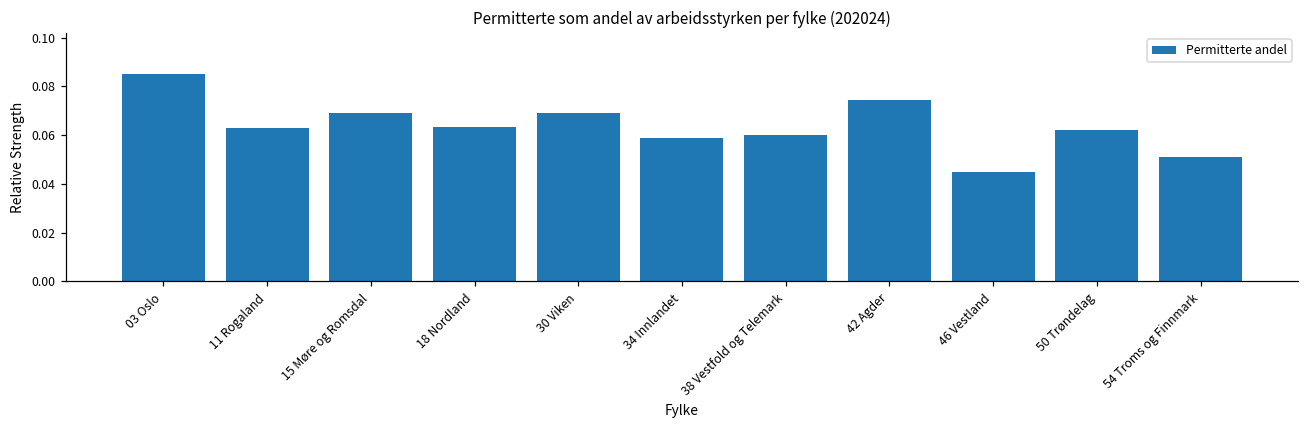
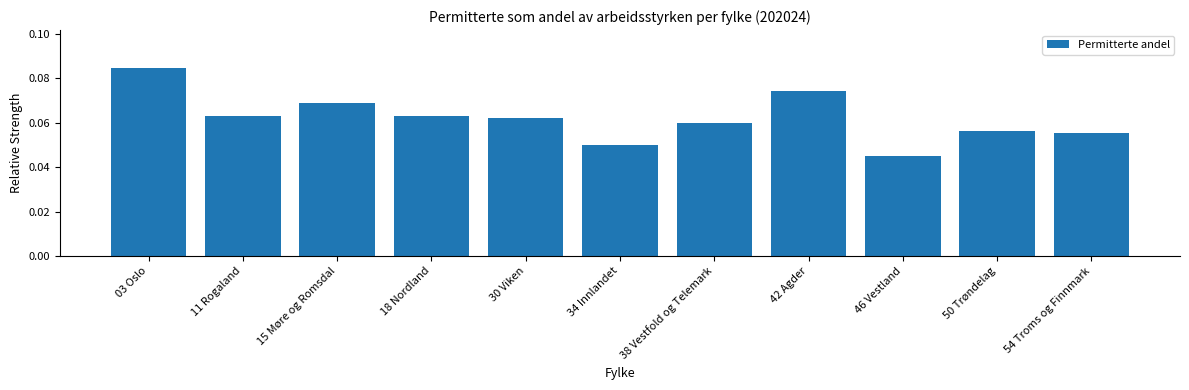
30 Viken: 0.069 -> 0.062
34 Innlandet: 0.059 -> 0.050
50 Trøndelag: 0.062 -> 0.056
54 Troms og Finnmark: 0.051 -> 0.056
